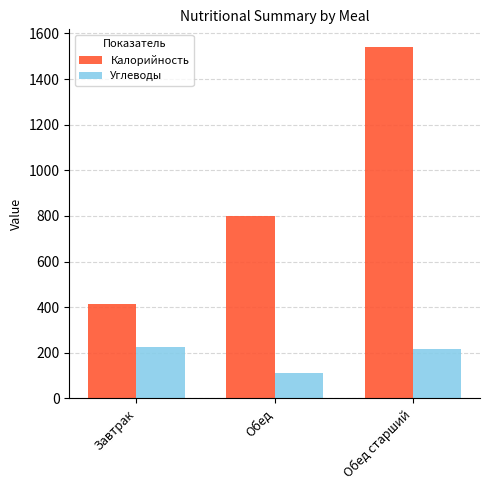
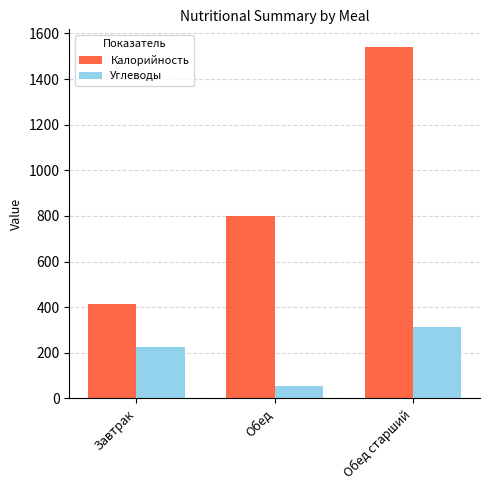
Углеводы, Обед: 110 -> 50
Углеводы, Обед старший: 210 -> 310
